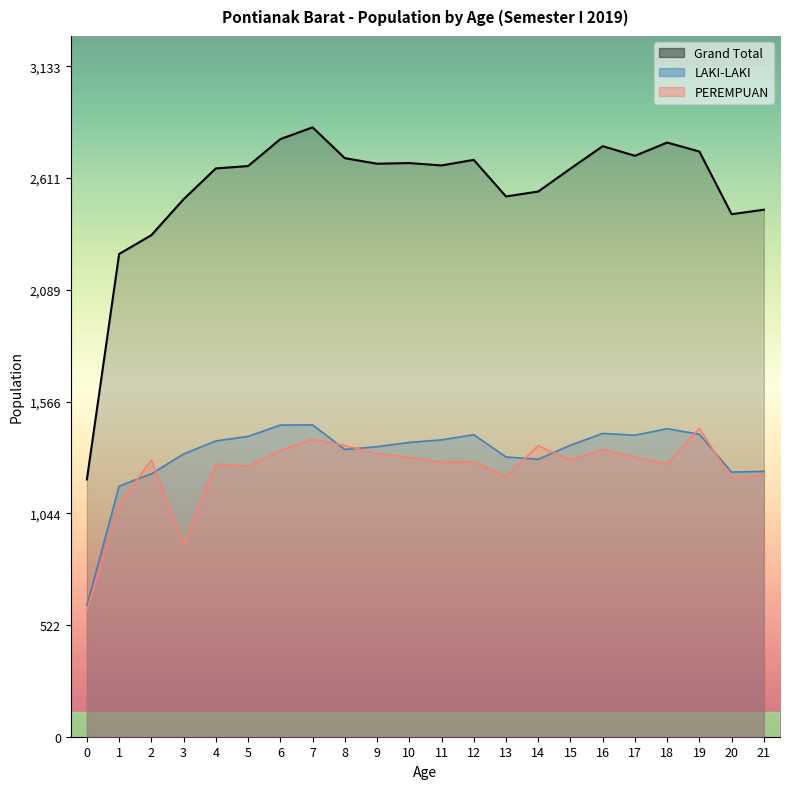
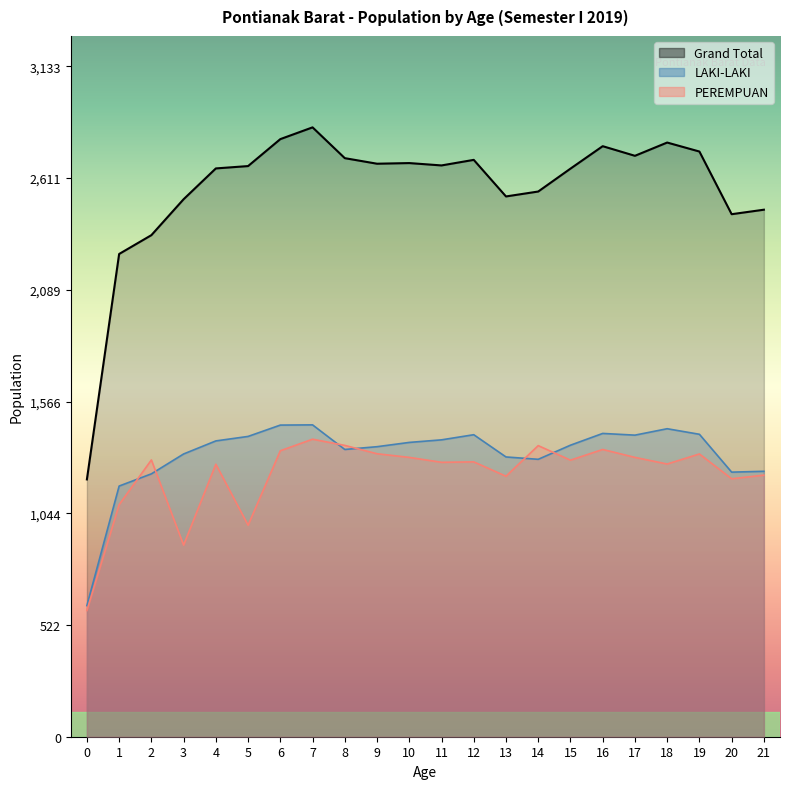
PEREMPUAN, 5: 1,260 -> 990
PEREMPUAN, 19: 1,440 -> 1,320
